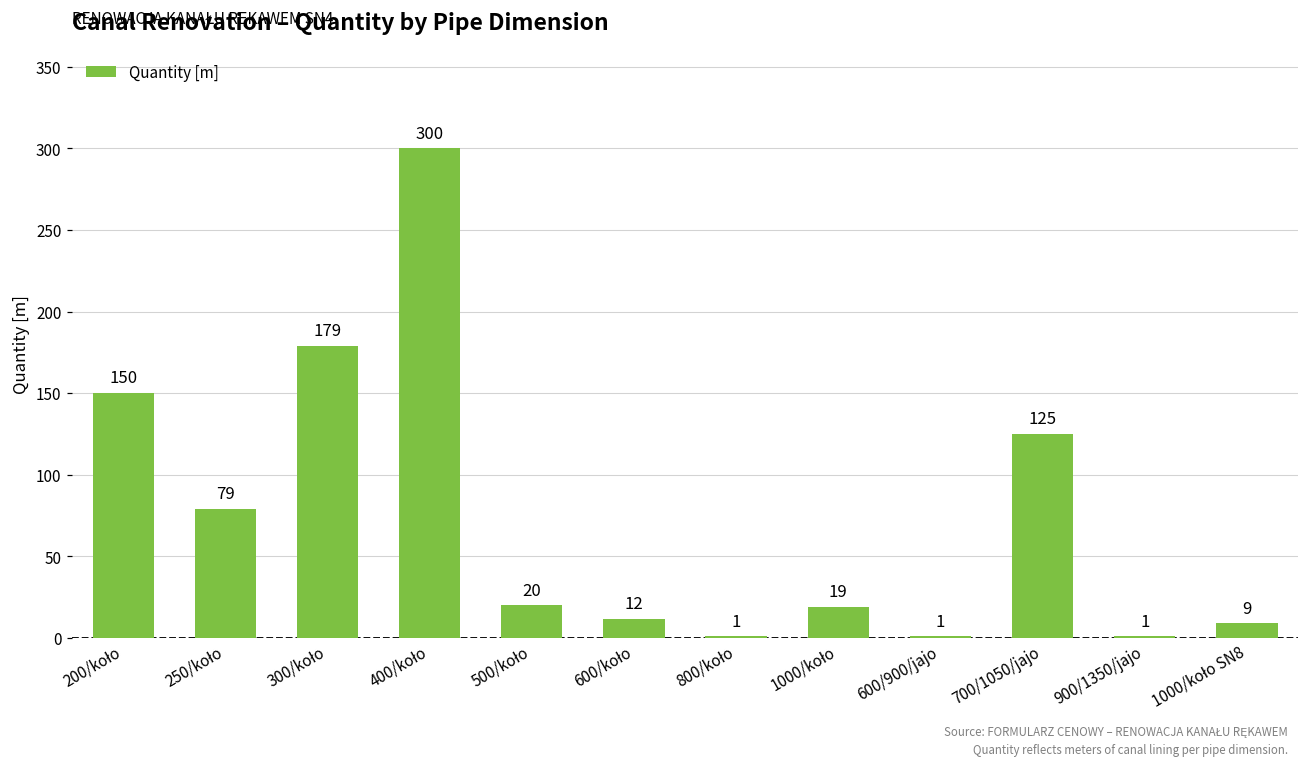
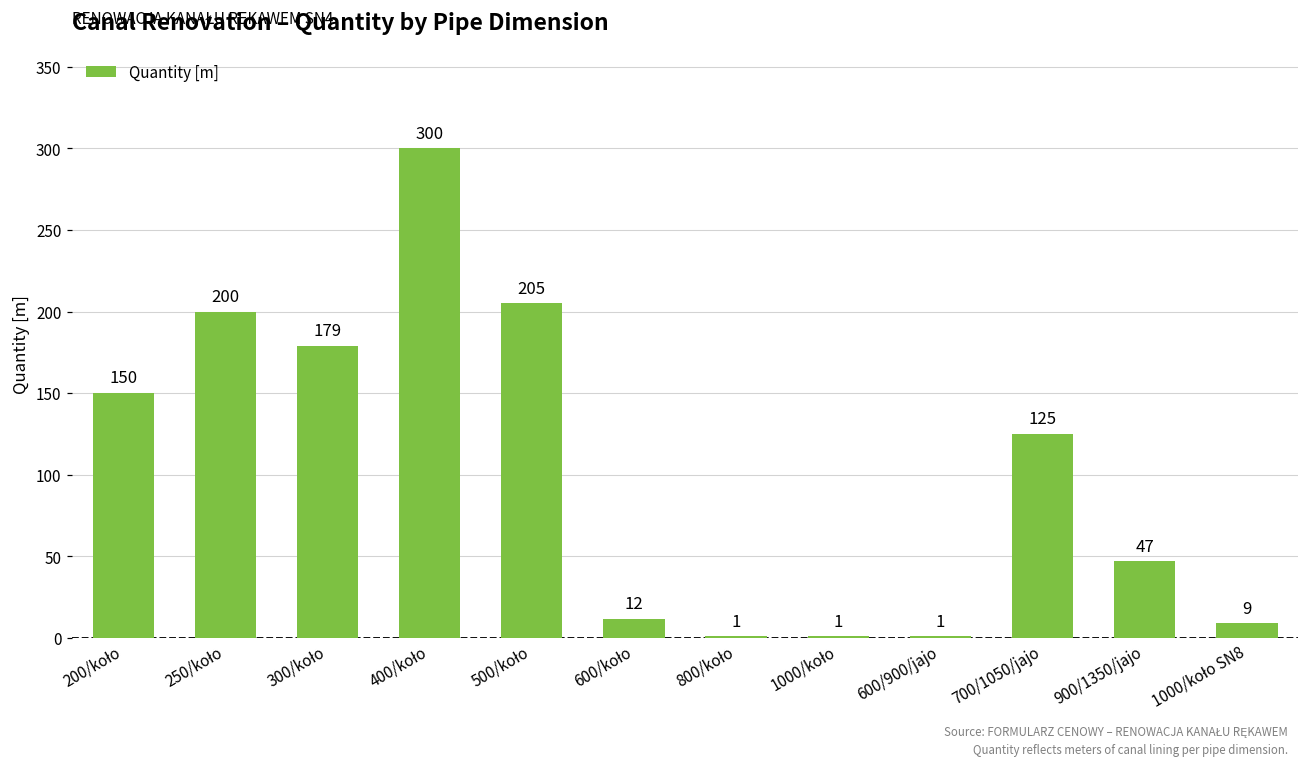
250/koło: 79 -> 200
500/koło: 20 -> 205
1000/koło: 19 -> 1
900/1350/jajo: 1 -> 47
